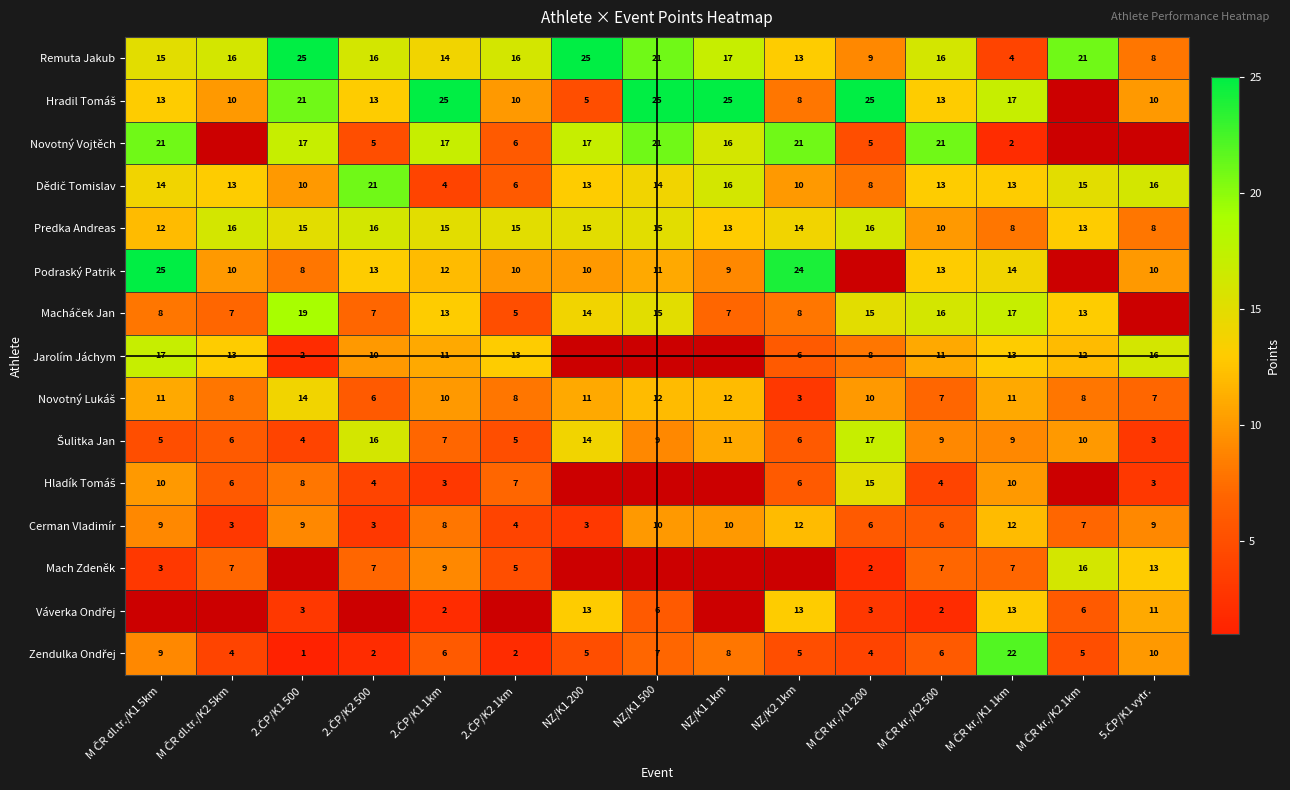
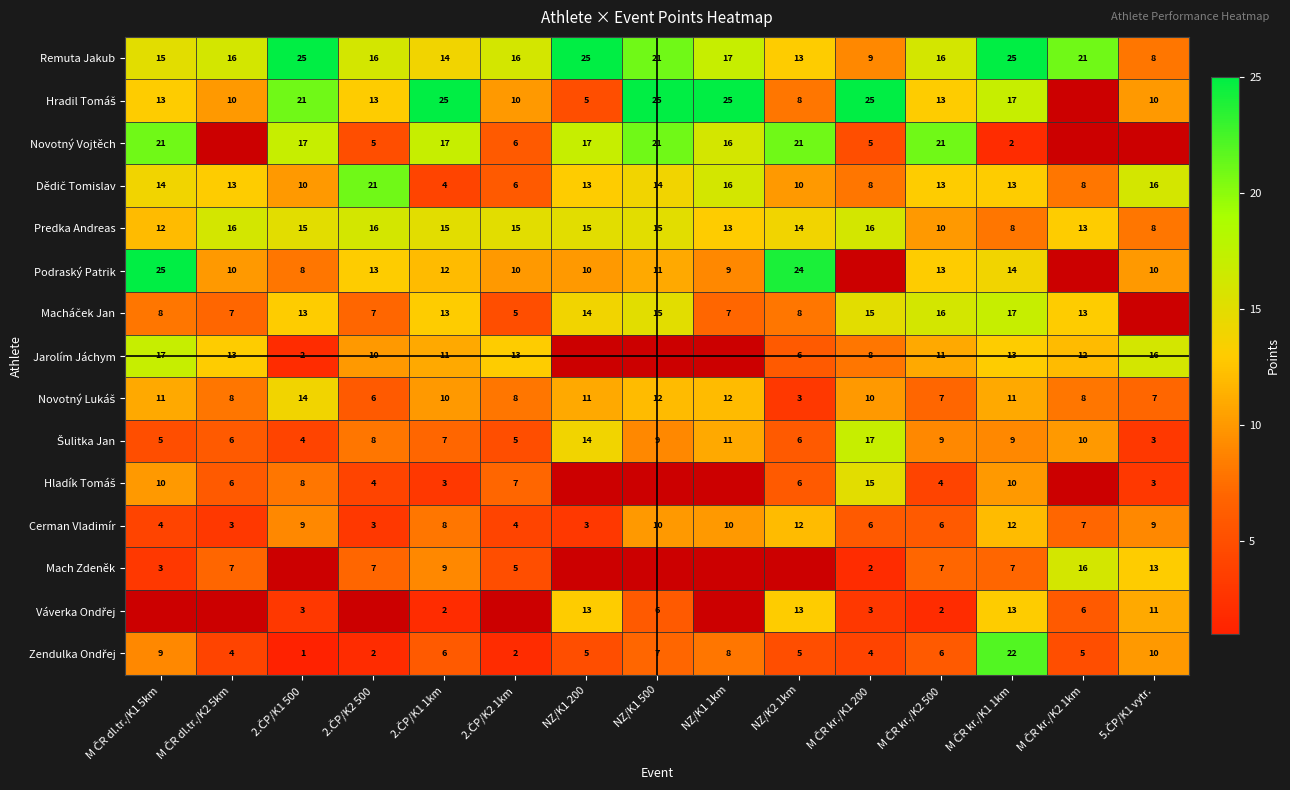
Remuta Jakub, M ČR kr./K1 1km: 4 -> 25
Dědič Tomislav, M ČR kr./K2 1km: 15 -> 8
Macháček Jan, 2.ČP/K1 500: 19 -> 13
Šulitka Jan, 2.ČP/K2 500: 16 -> 8
Cerman Vladimír, M ČR dl.tr./K1 5km: 9 -> 4
